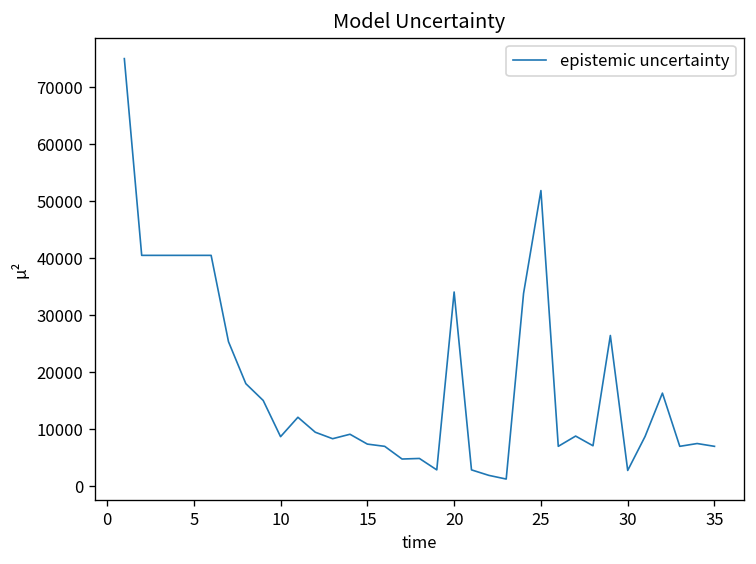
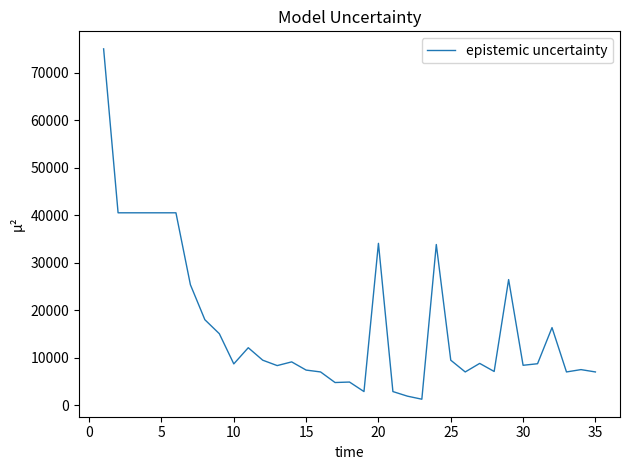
25: 52000 -> 10000
30: 3000 -> 8000
